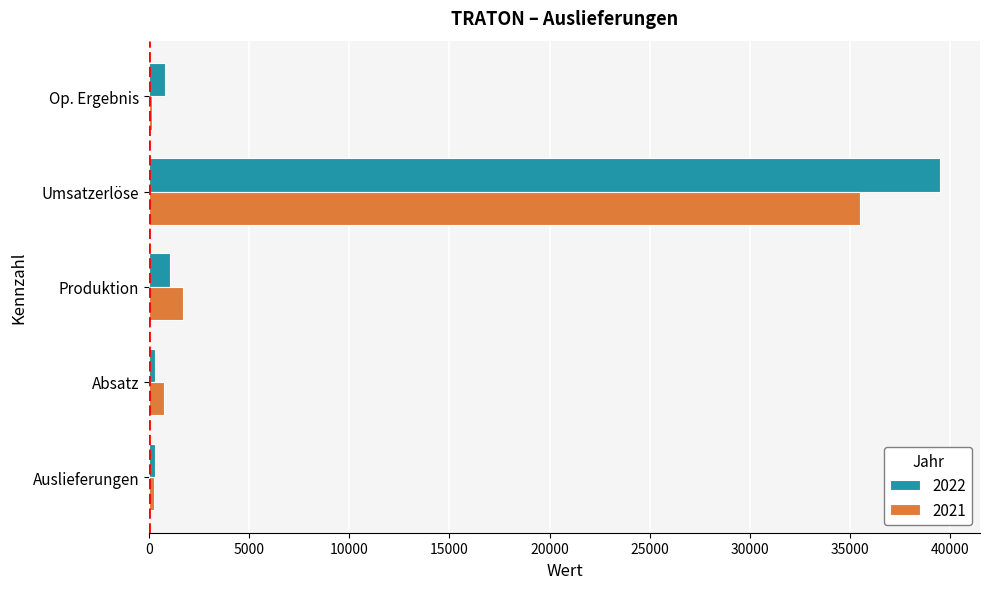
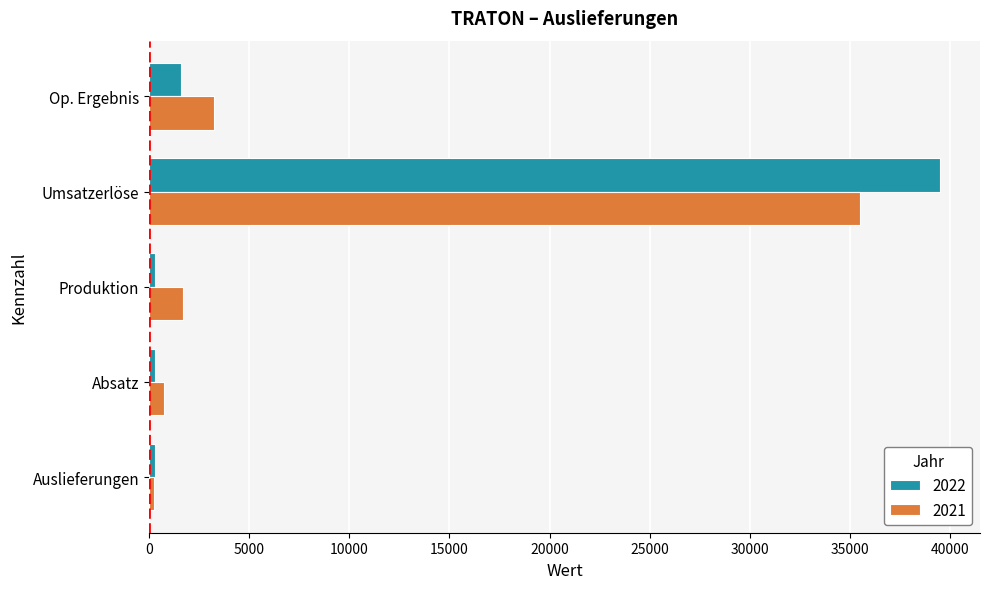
2022, Op. Ergebnis: 800 -> 1600
2021, Op. Ergebnis: 200 -> 3200
2022, Produktion: 1000 -> 300
